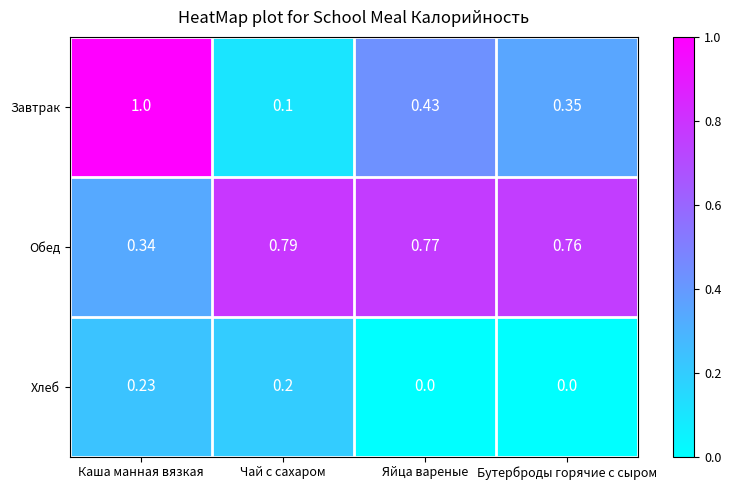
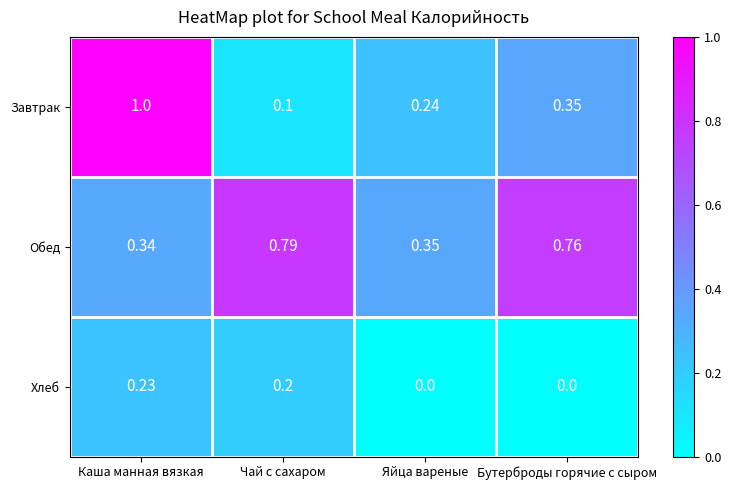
Завтрак, Яйца вареные: 0.43 -> 0.24
Обед, Яйца вареные: 0.77 -> 0.35
